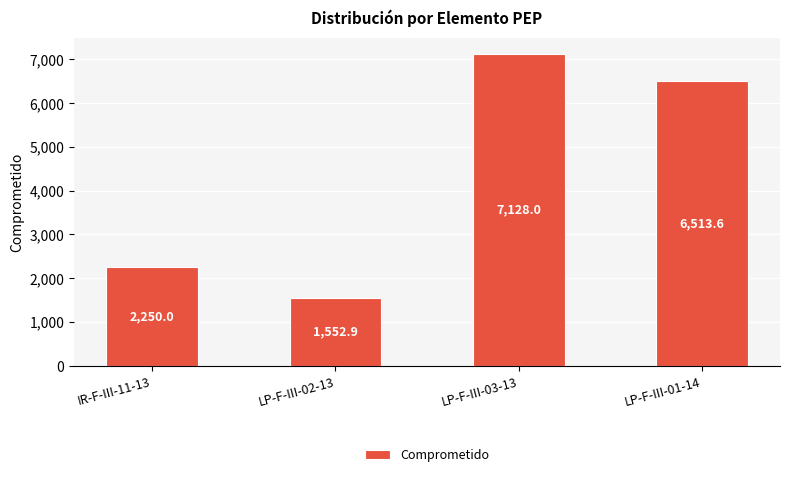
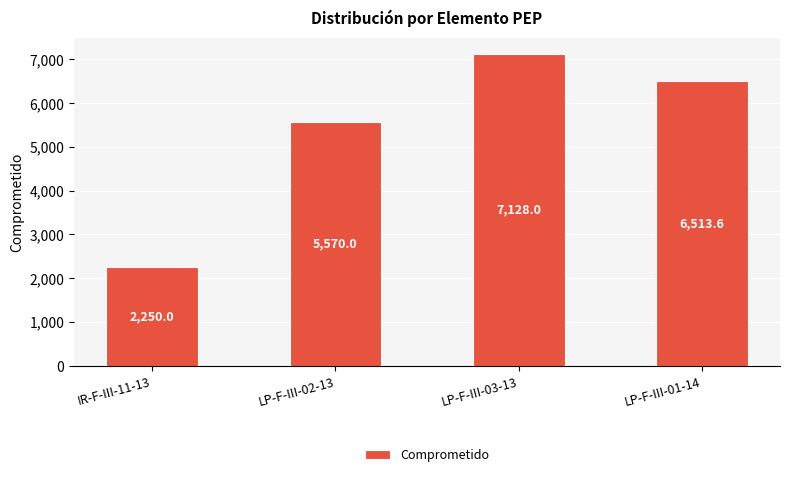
LP-F-III-02-13: 1,552.9 -> 5,570.0
